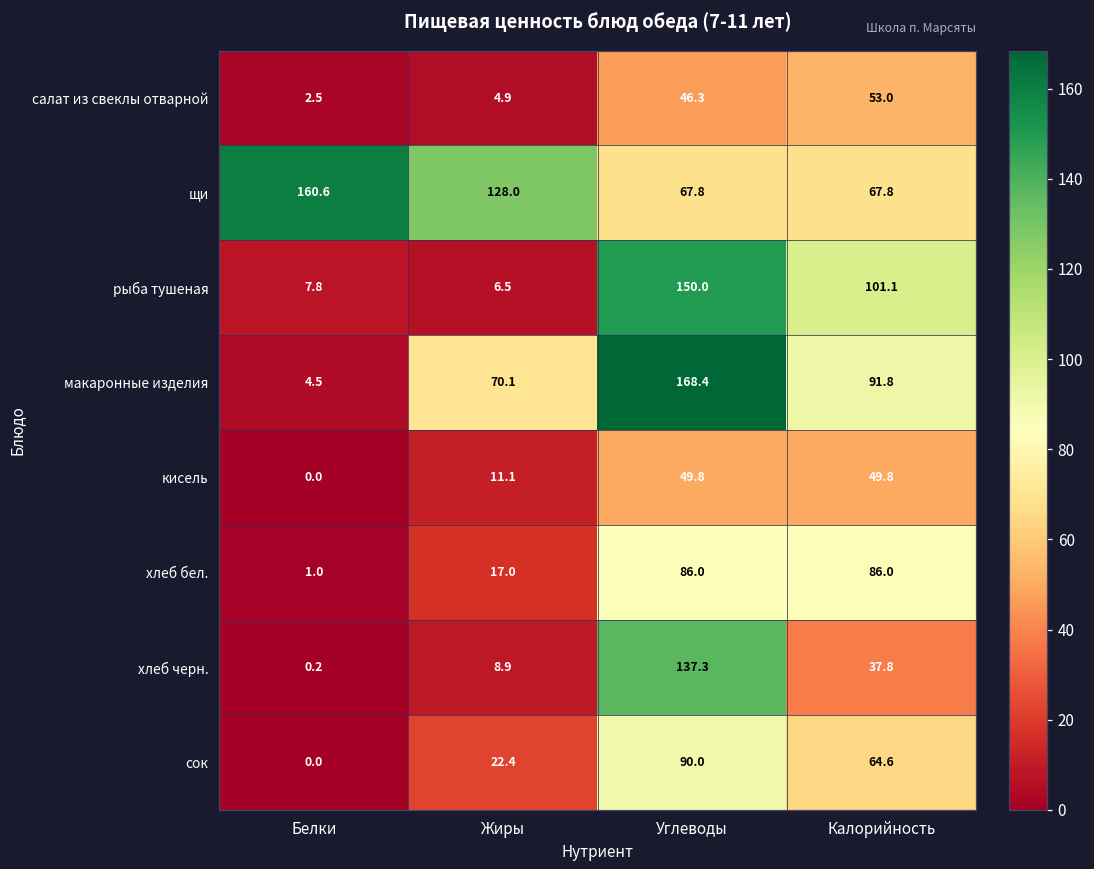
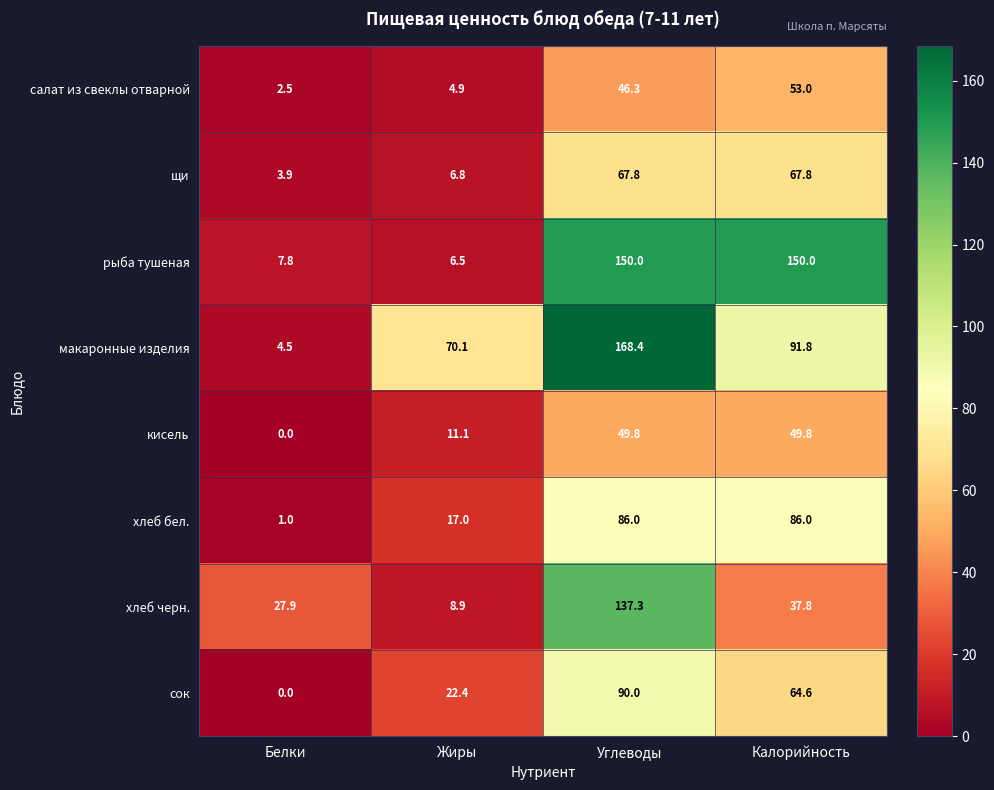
щи, Белки: 160.6 -> 3.9
щи, Жиры: 128.0 -> 6.8
рыба тушеная, Калорийность: 101.1 -> 150.0
хлеб черн., Белки: 0.2 -> 27.9
